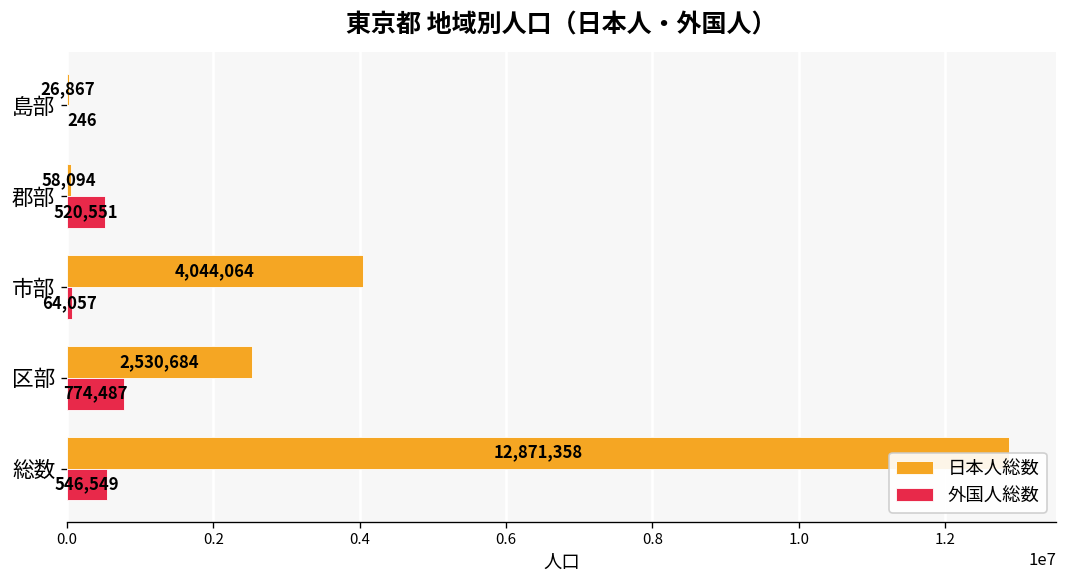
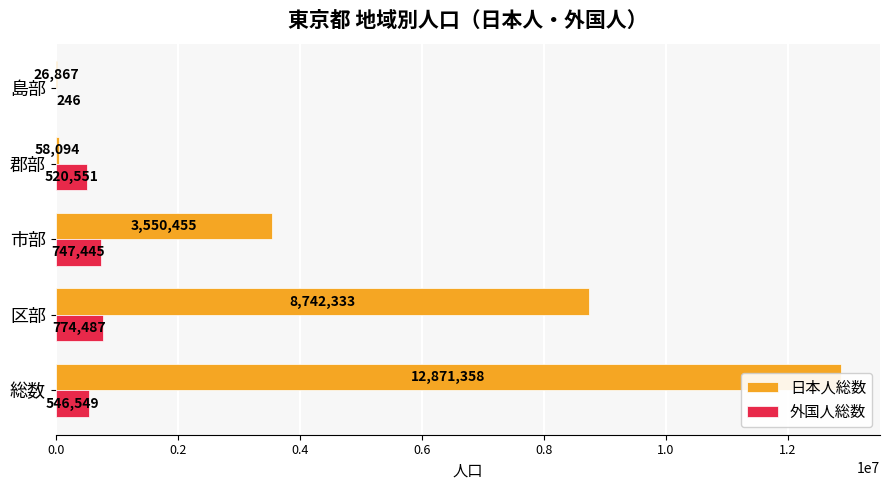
日本人総数, 市部: 4,044,064 -> 3,550,455
外国人総数, 市部: 64,057 -> 747,445
日本人総数, 区部: 2,530,684 -> 8,742,333
